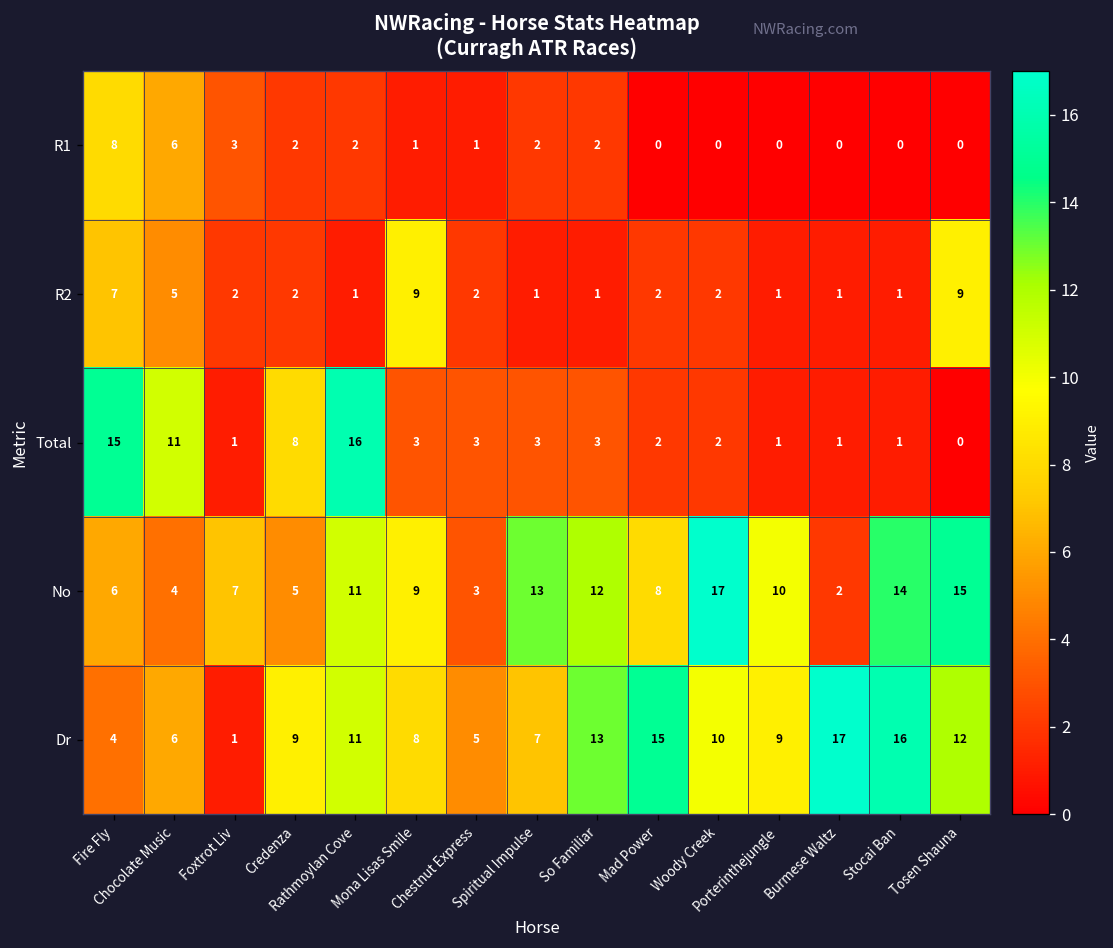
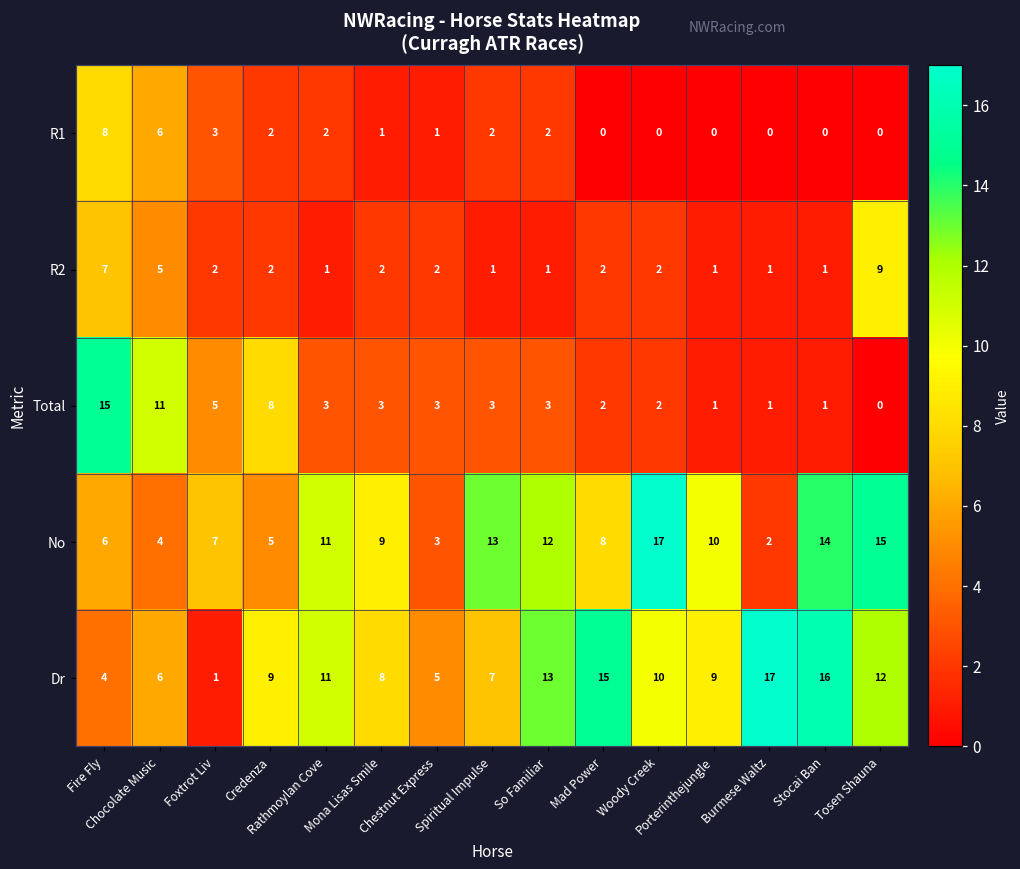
R2, Mona Lisas Smile: 9 -> 2
Total, Foxtrot Liv: 1 -> 5
Total, Rathmoylan Cove: 16 -> 3
